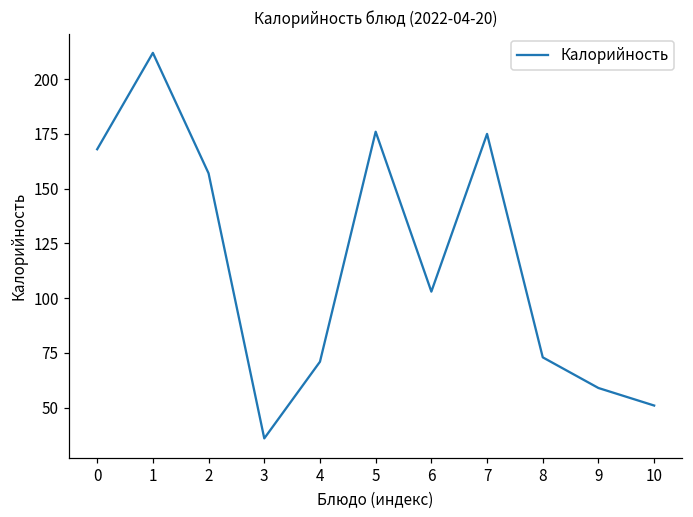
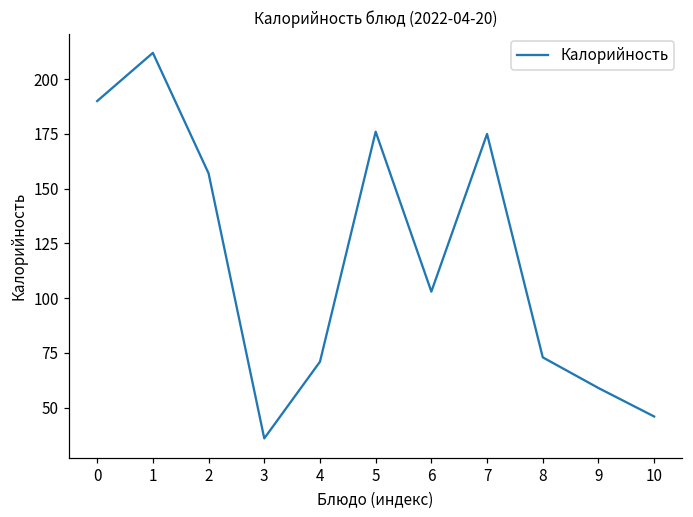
0: 168 -> 190
10: 51 -> 46
